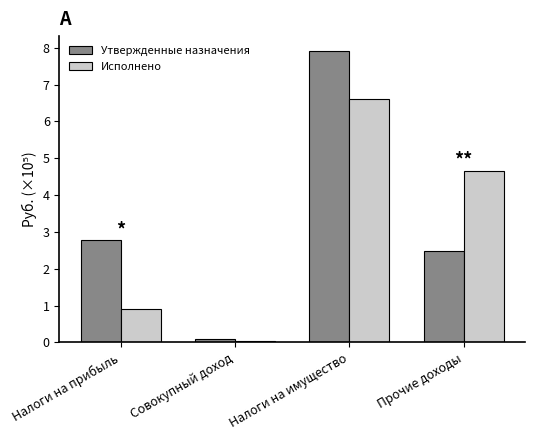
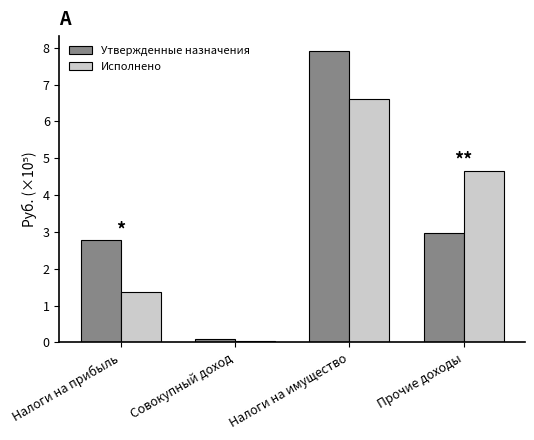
Исполнено, Налоги на прибыль: 0.9 -> 1.4
Утвержденные назначения, Прочие доходы: 2.5 -> 3.0
